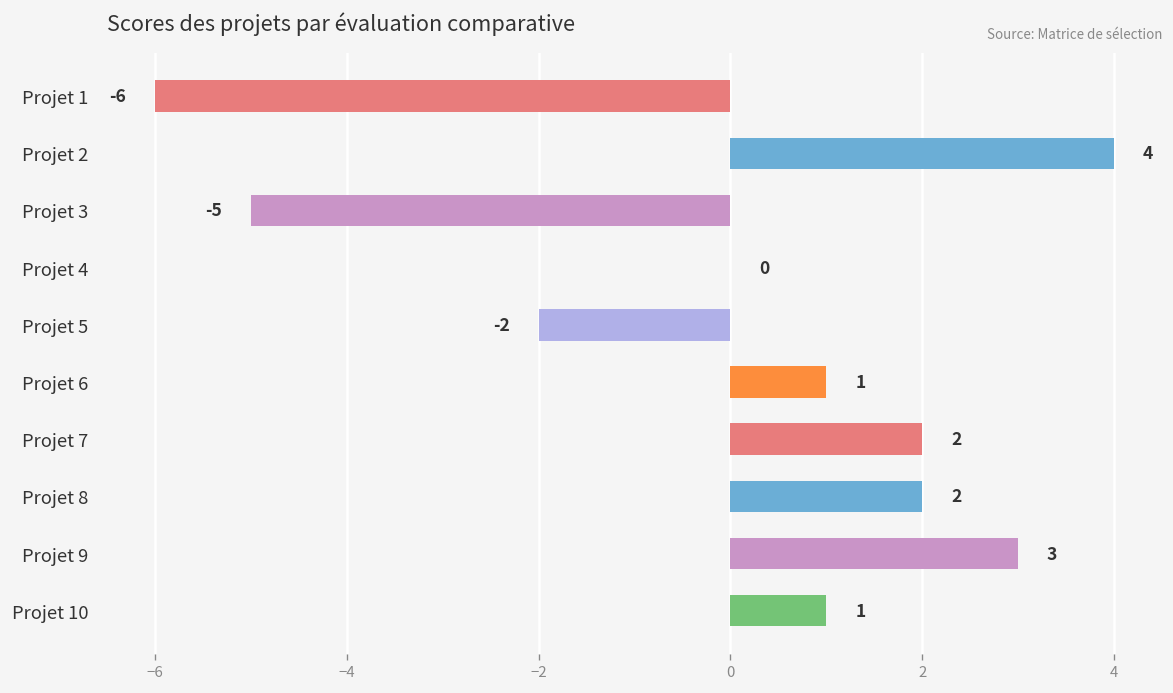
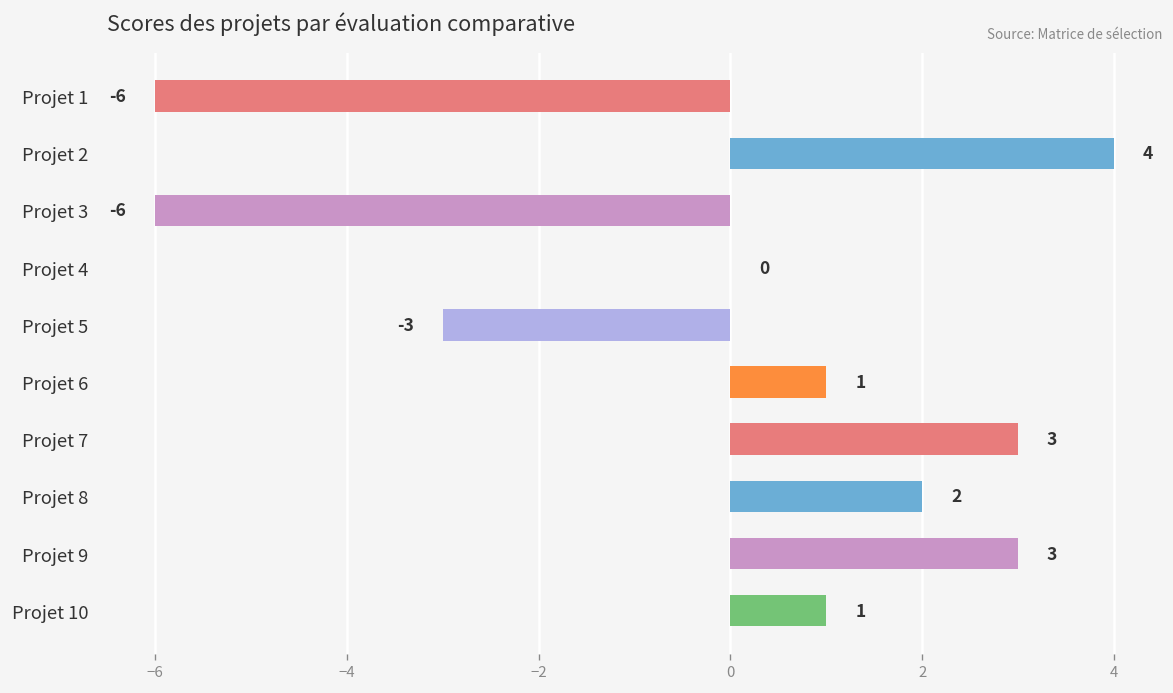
Projet 3: -5 -> -6
Projet 5: -2 -> -3
Projet 7: 2 -> 3
